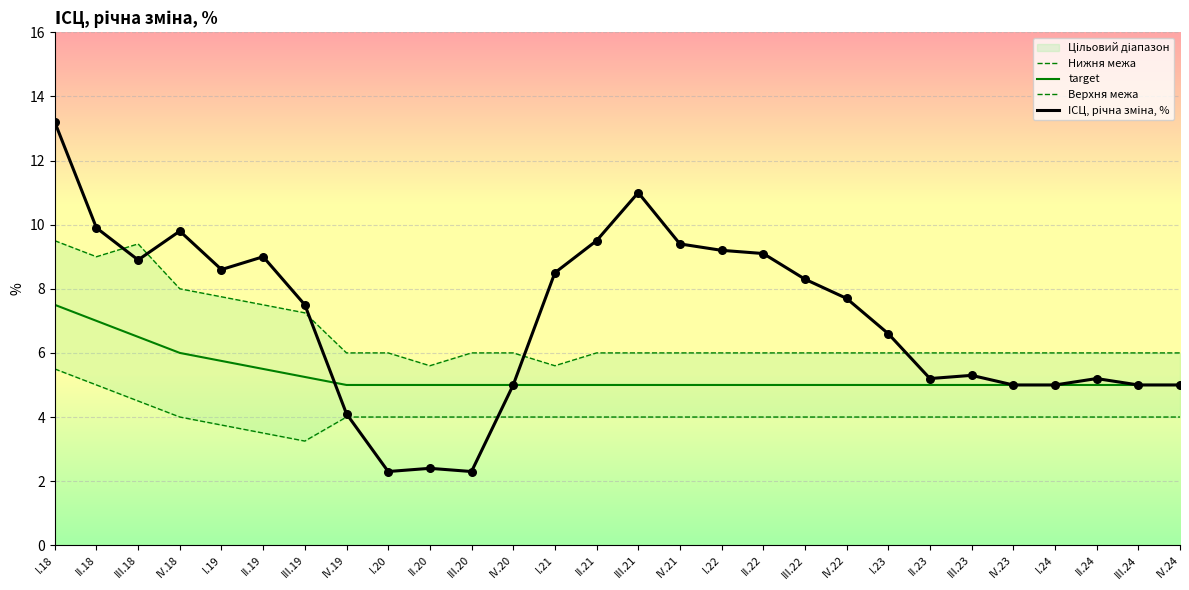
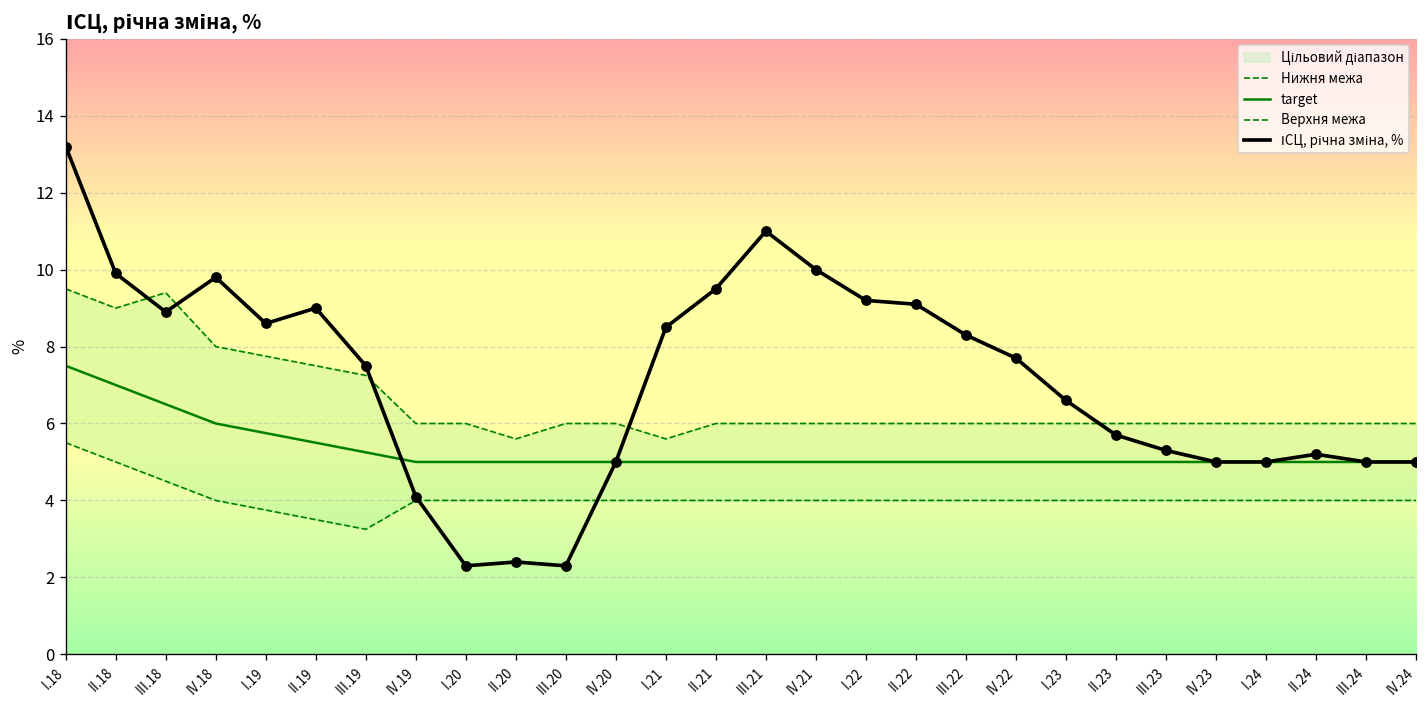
ІСЦ, річна зміна, %, IV.21: 9.4 -> 10.0
ІСЦ, річна зміна, %, II.23: 5.2 -> 5.7
